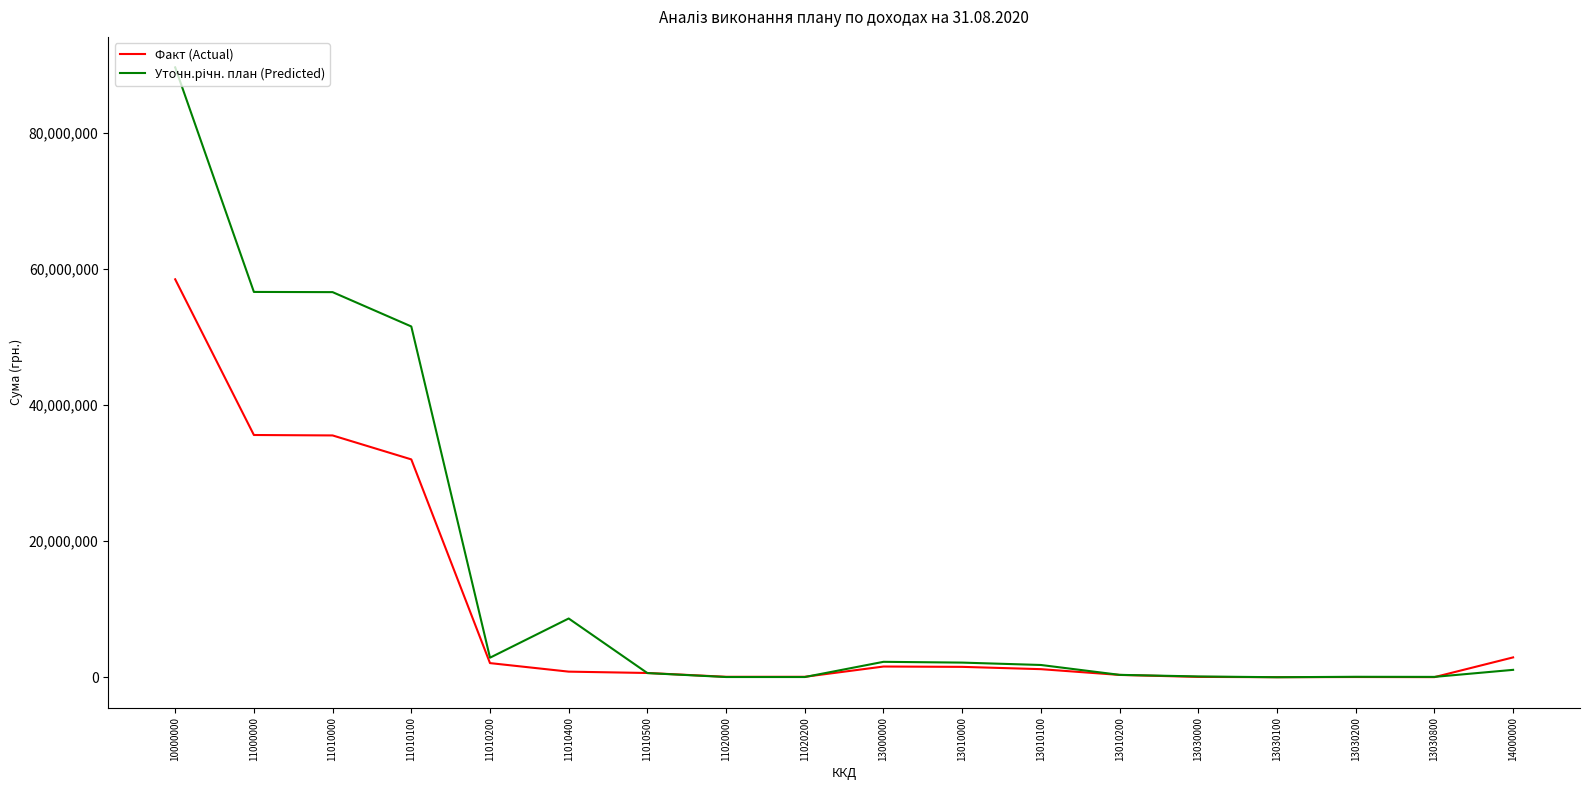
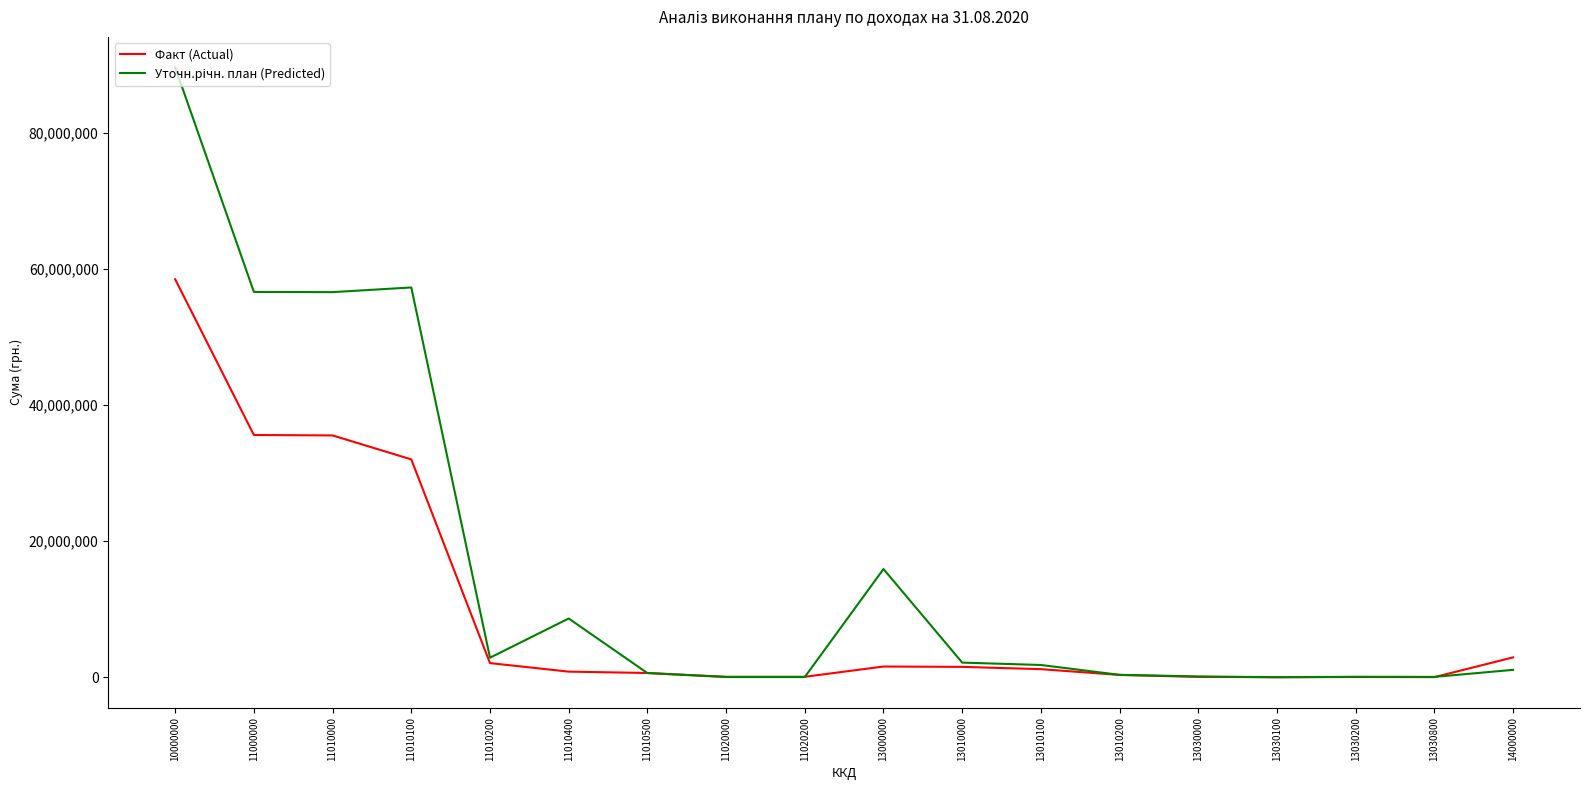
Уточн.річн. план (Predicted), 11010100: 52,000,000 -> 57,000,000
Уточн.річн. план (Predicted), 13000000: 2,000,000 -> 16,000,000
